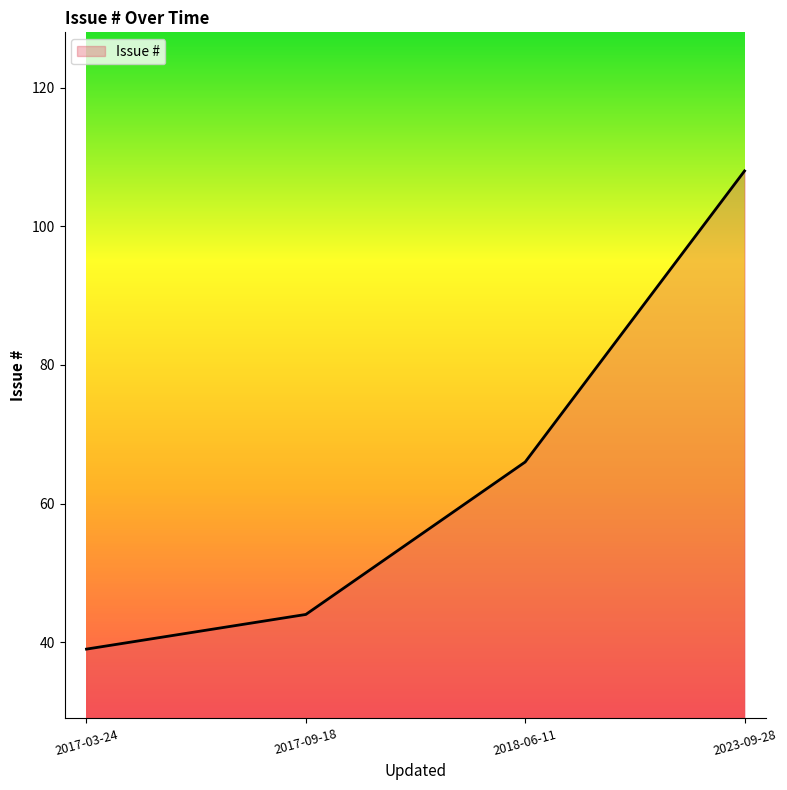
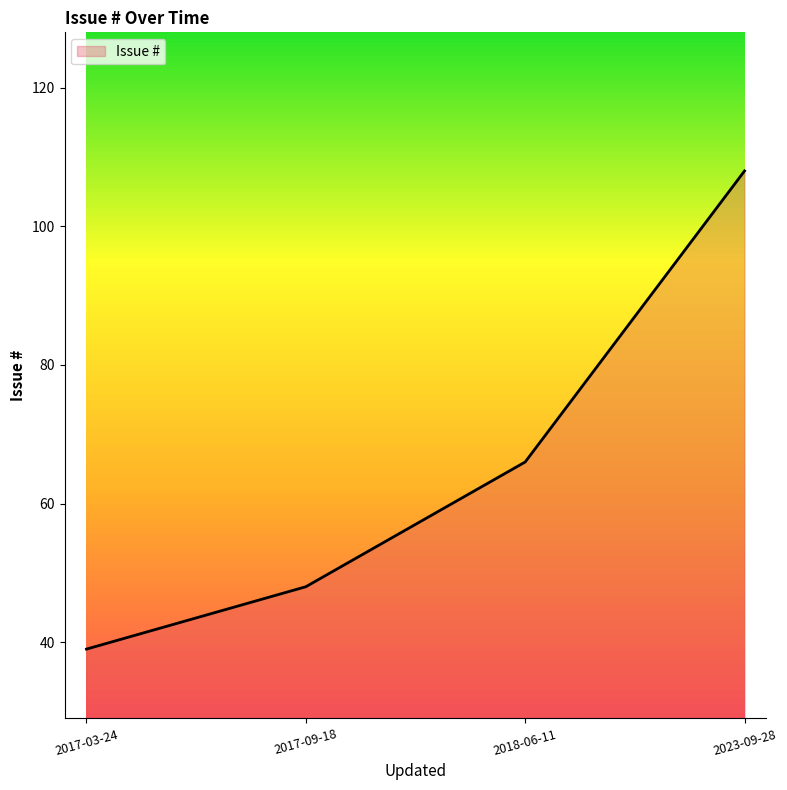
2017-09-18: 44 -> 48
